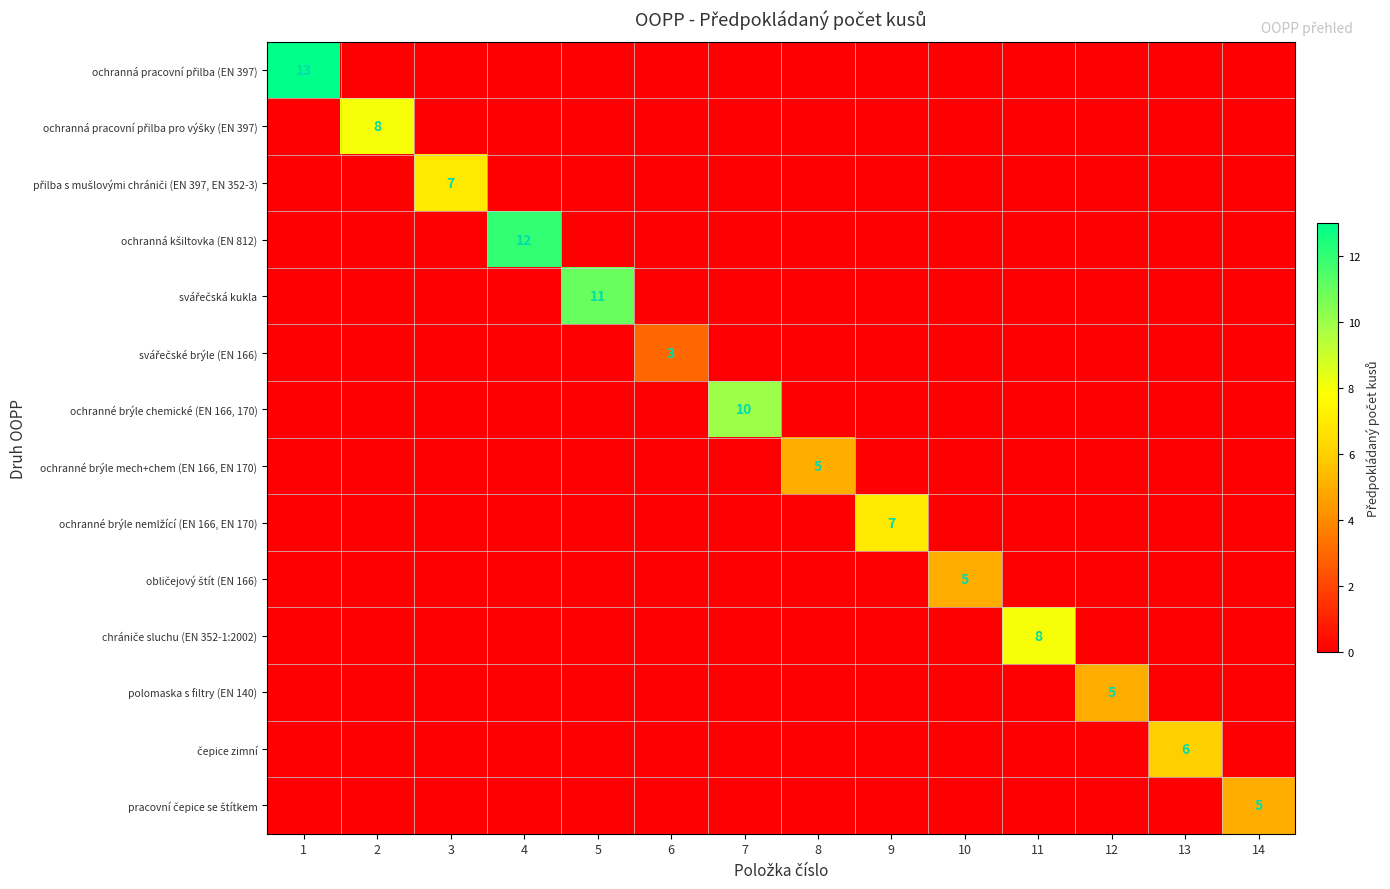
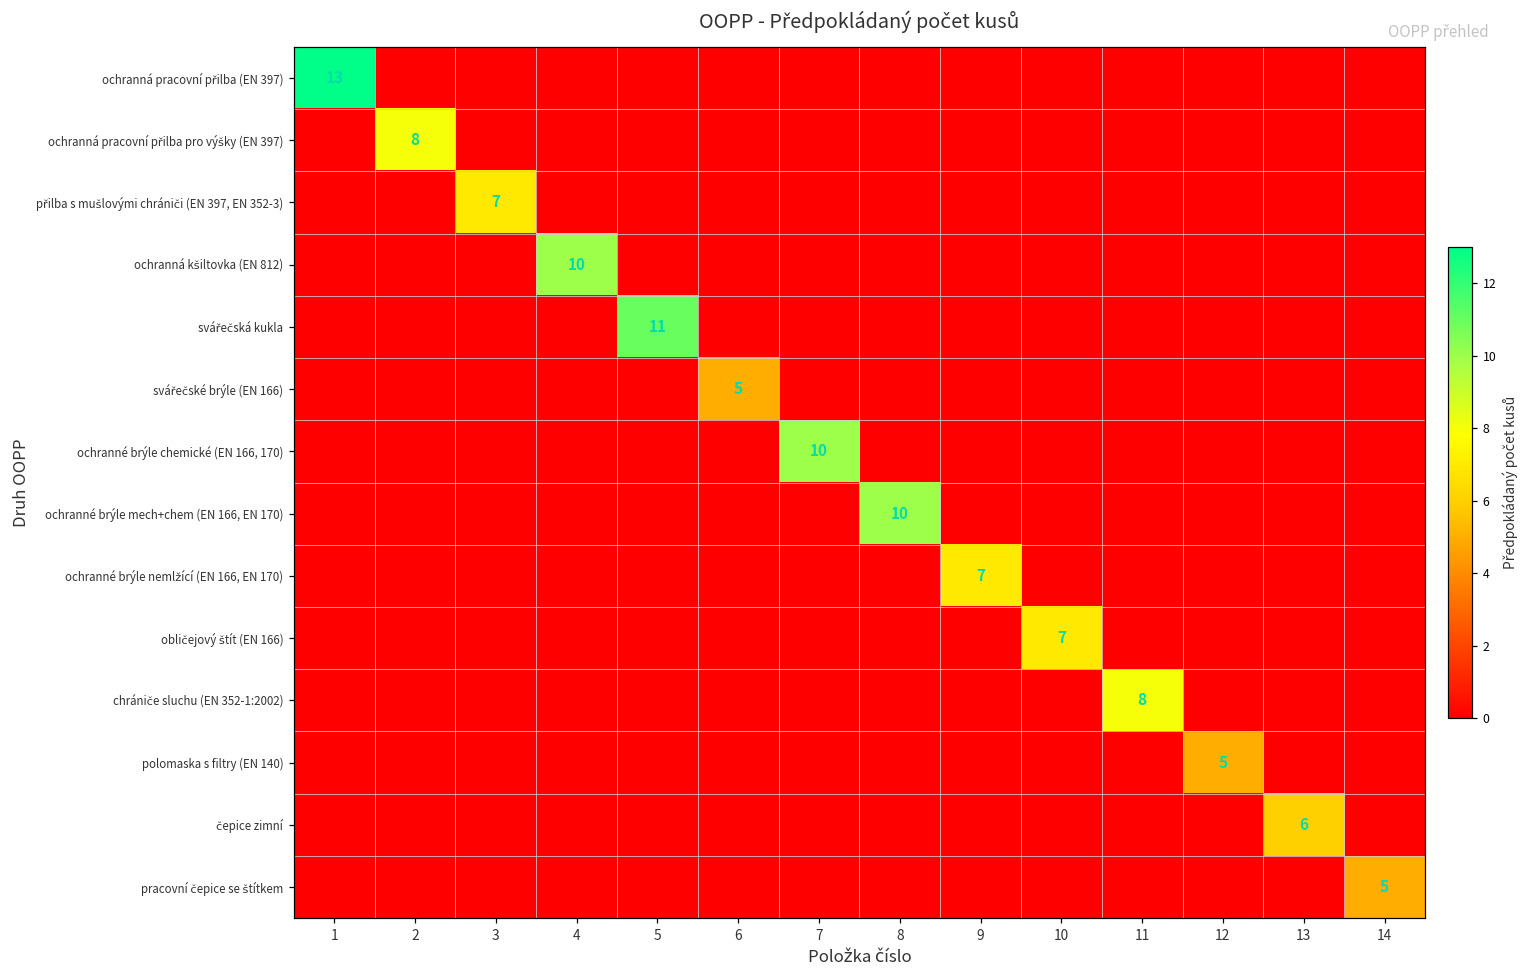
ochranná kšiltovka (EN 812), 4: 12 -> 10
svářečské brýle (EN 166), 6: 3 -> 5
ochranné brýle mech+chem (EN 166, EN 170), 8: 5 -> 10
obličejový štít (EN 166), 10: 5 -> 7
